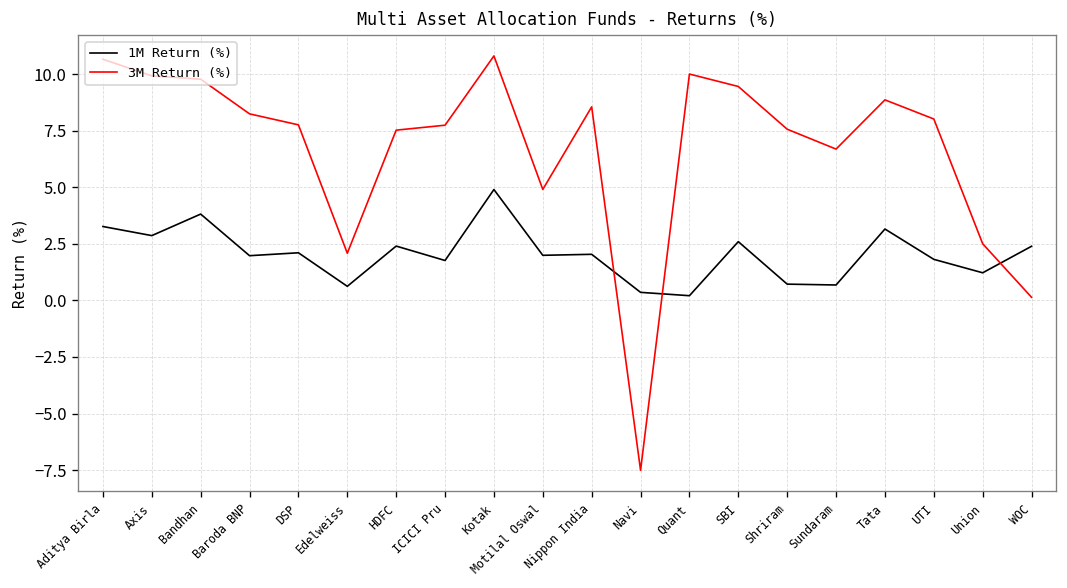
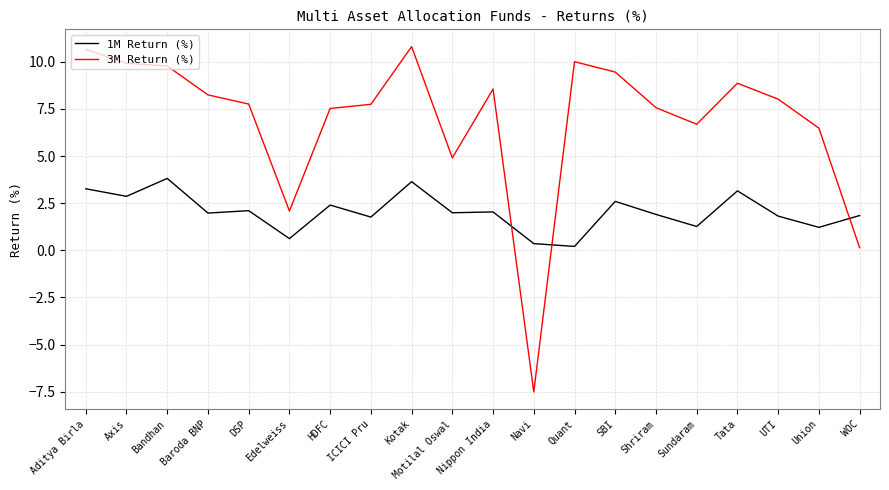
1M Return (%), Kotak: 4.9 -> 3.6
1M Return (%), Shriram: 0.7 -> 1.9
1M Return (%), Sundaram: 0.7 -> 1.3
3M Return (%), Union: 2.5 -> 6.5
1M Return (%), WOC: 2.4 -> 1.8
